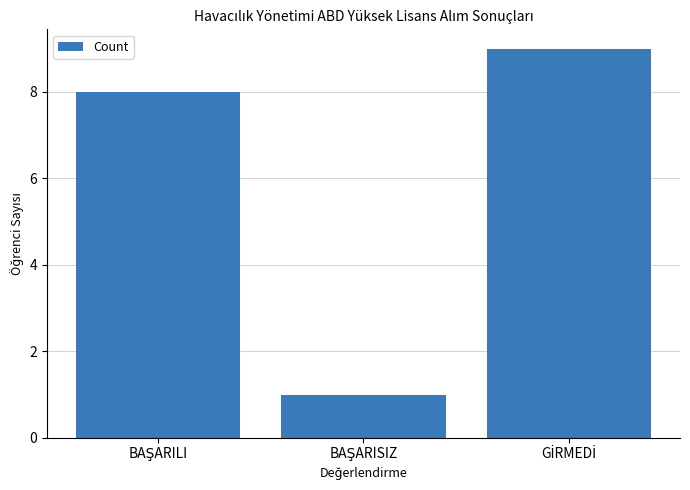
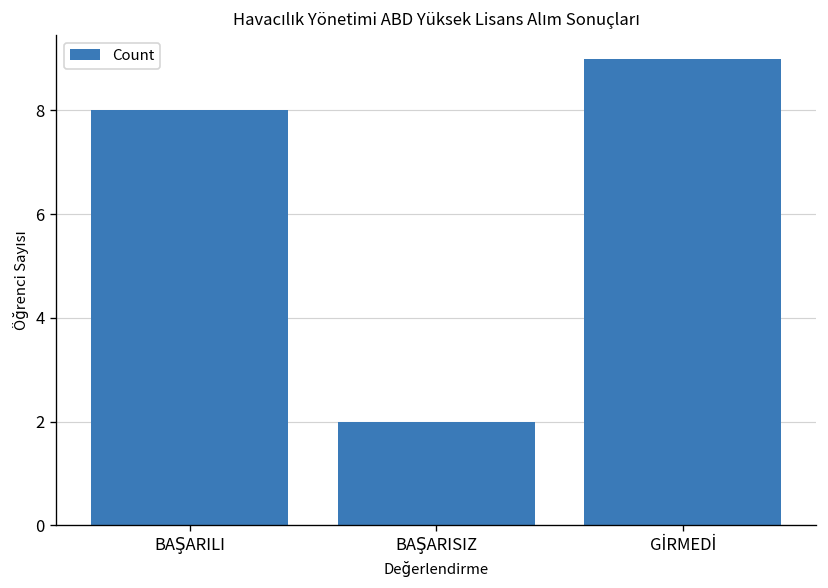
BAŞARISIZ: 1 -> 2
